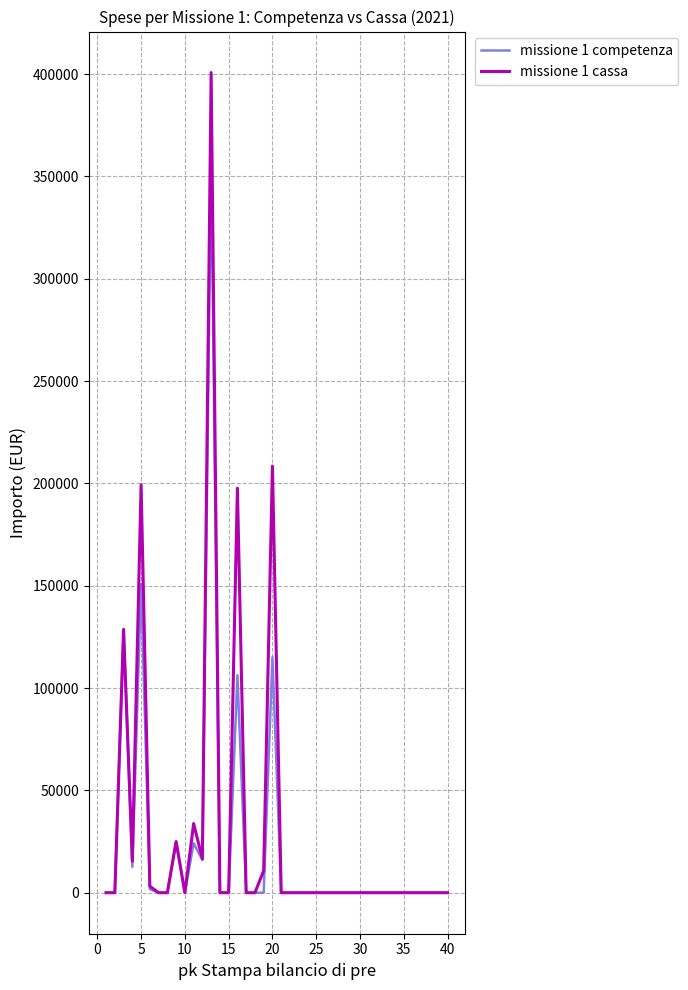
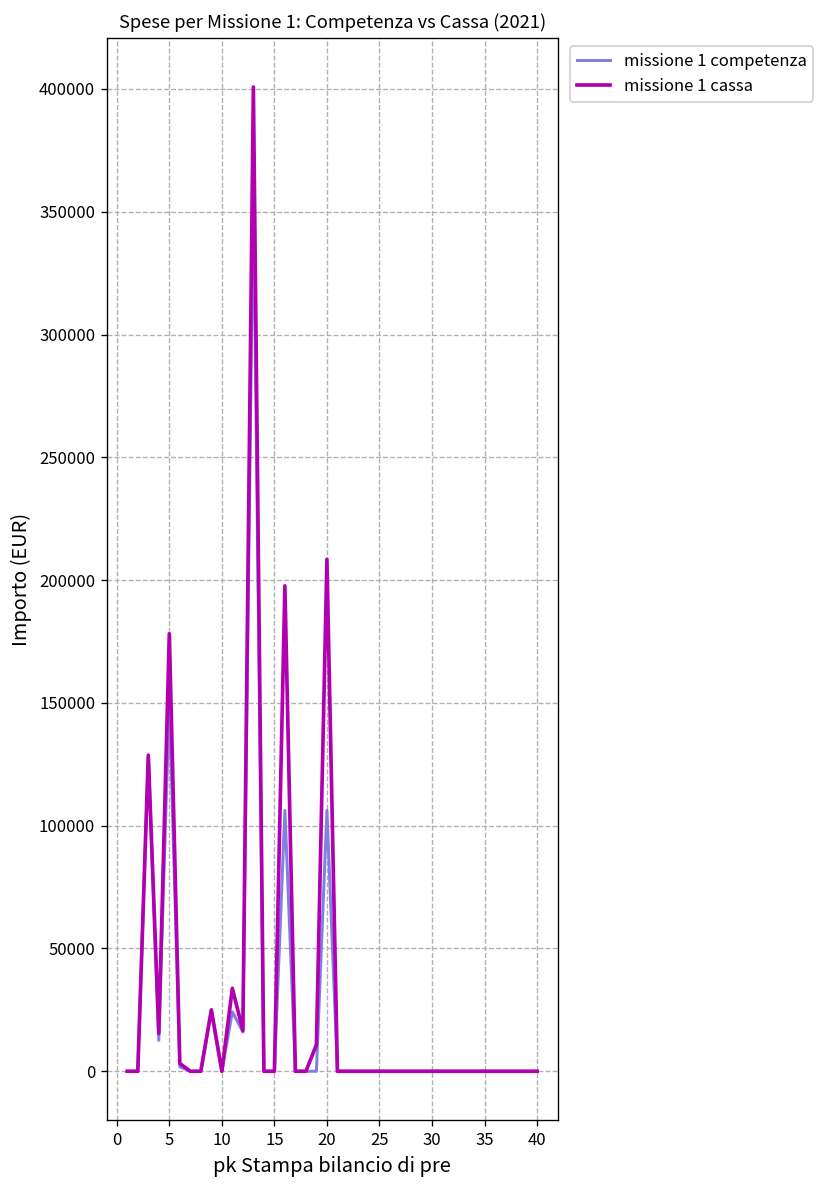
missione 1 cassa, 5: 199000 -> 178000
missione 1 competenza, 20: 115000 -> 106000
